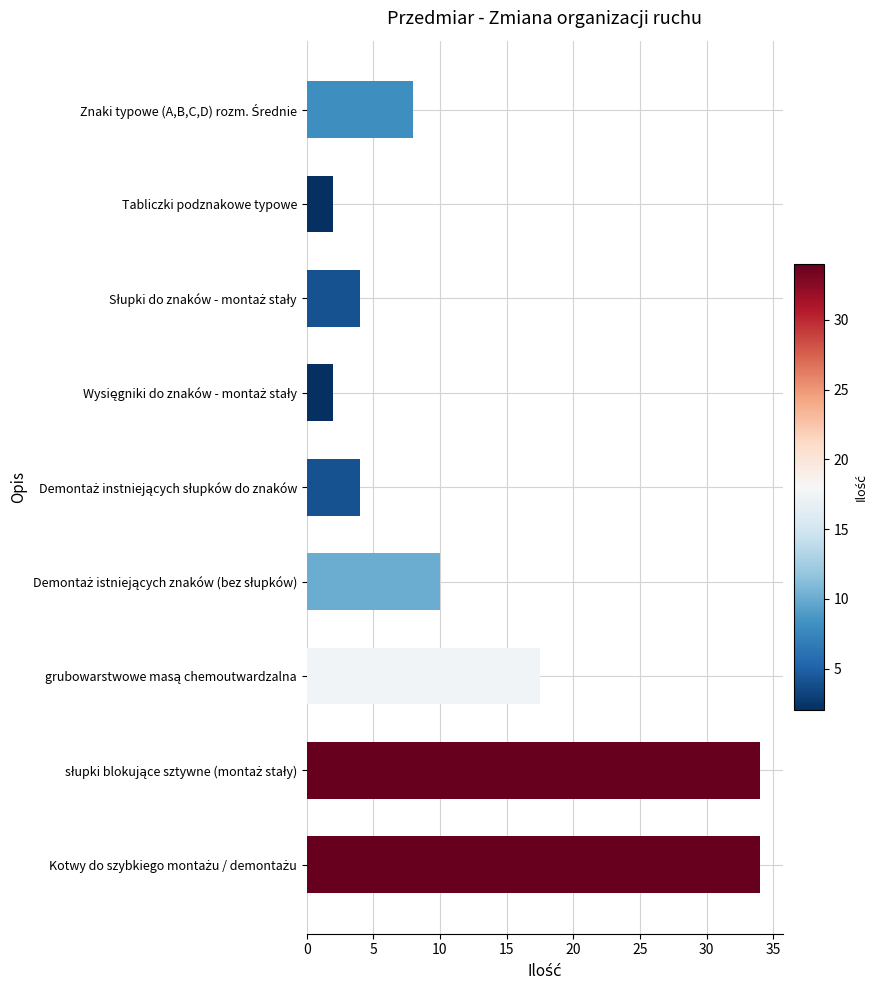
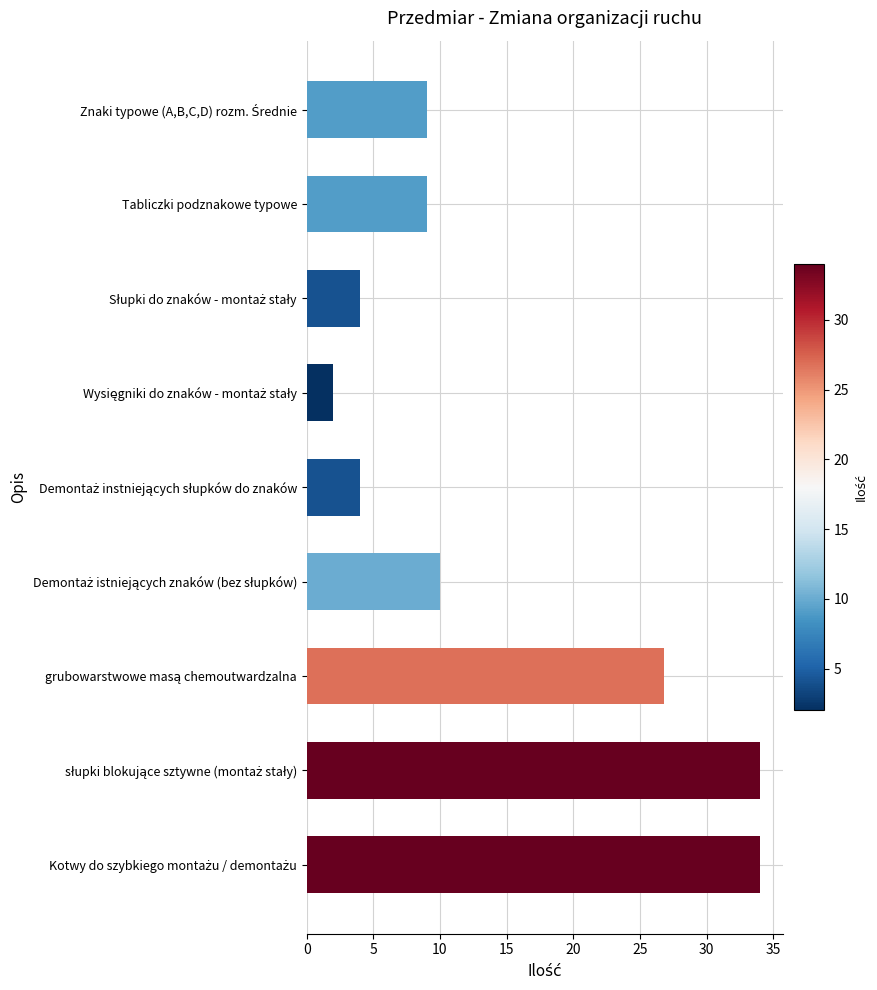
Znaki typowe (A,B,C,D) rozm. Średnie: 8 -> 9
Tabliczki podznakowe typowe: 2 -> 9
grubowarstwowe masą chemoutwardzalna: 17.5 -> 26.8
